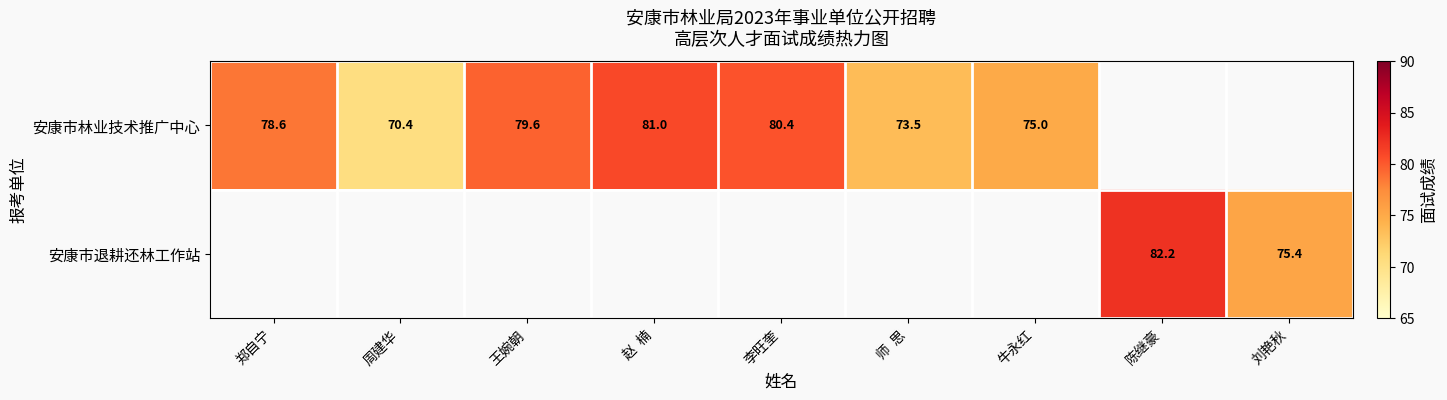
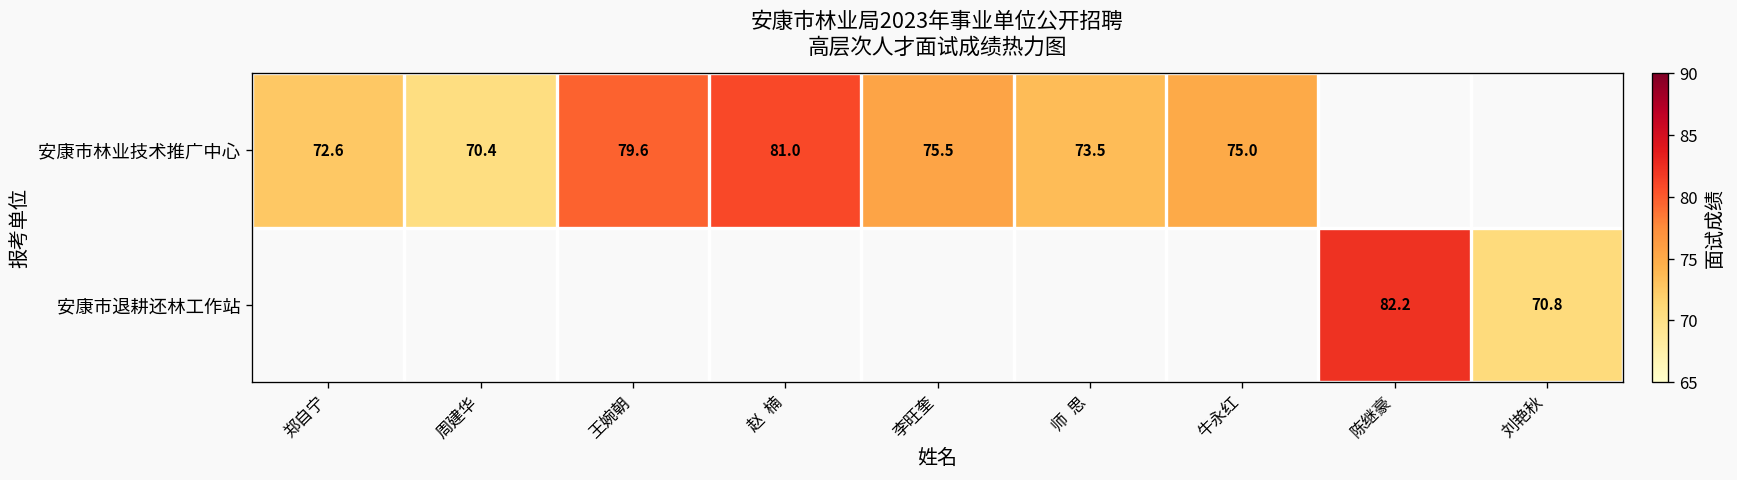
安康市林业技术推广中心, 郑自宁: 78.6 -> 72.6
安康市林业技术推广中心, 李旺奎: 80.4 -> 75.5
安康市退耕还林工作站, 刘艳秋: 75.4 -> 70.8
